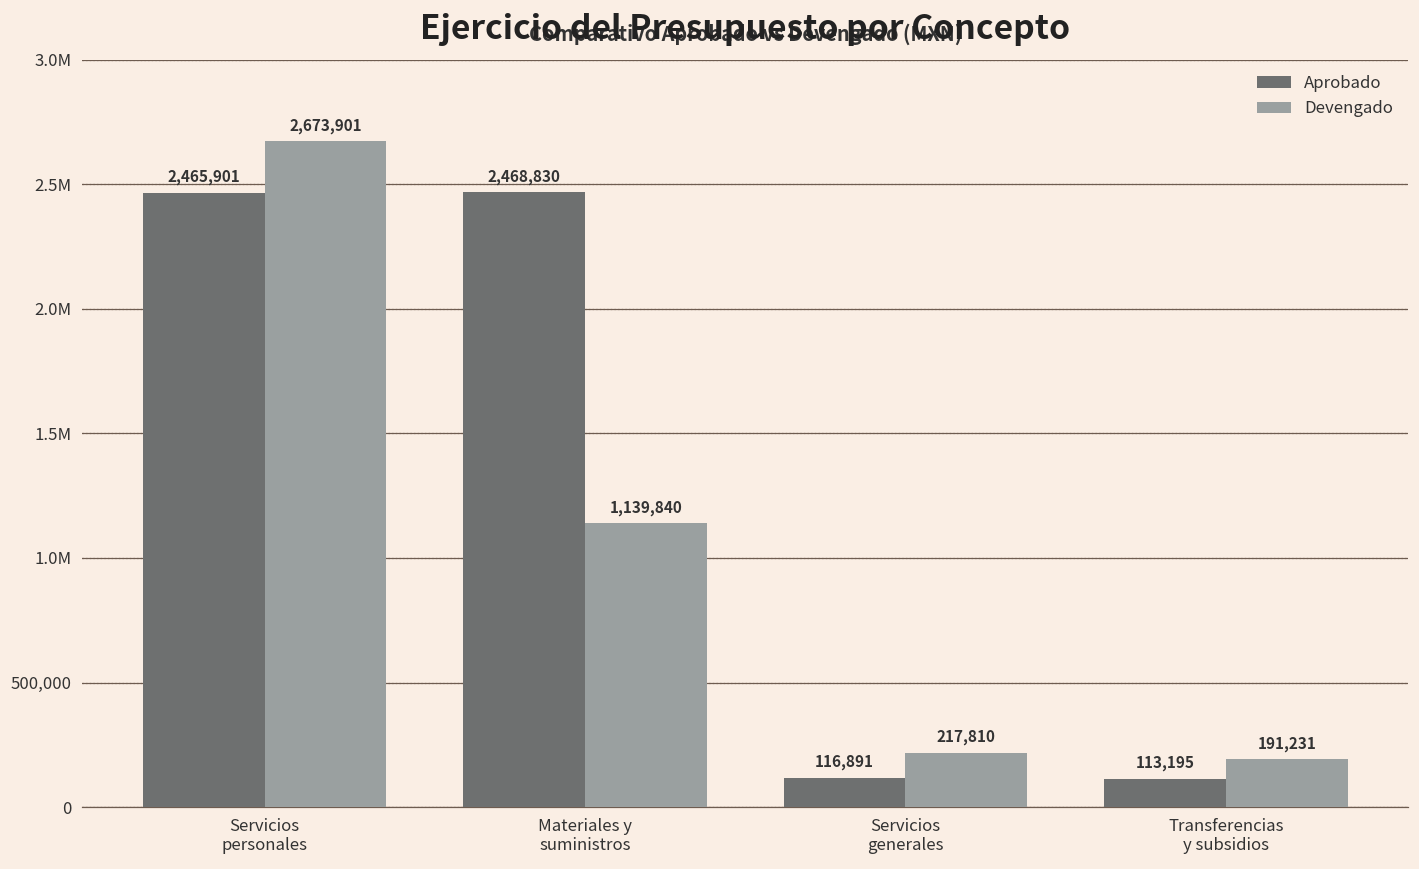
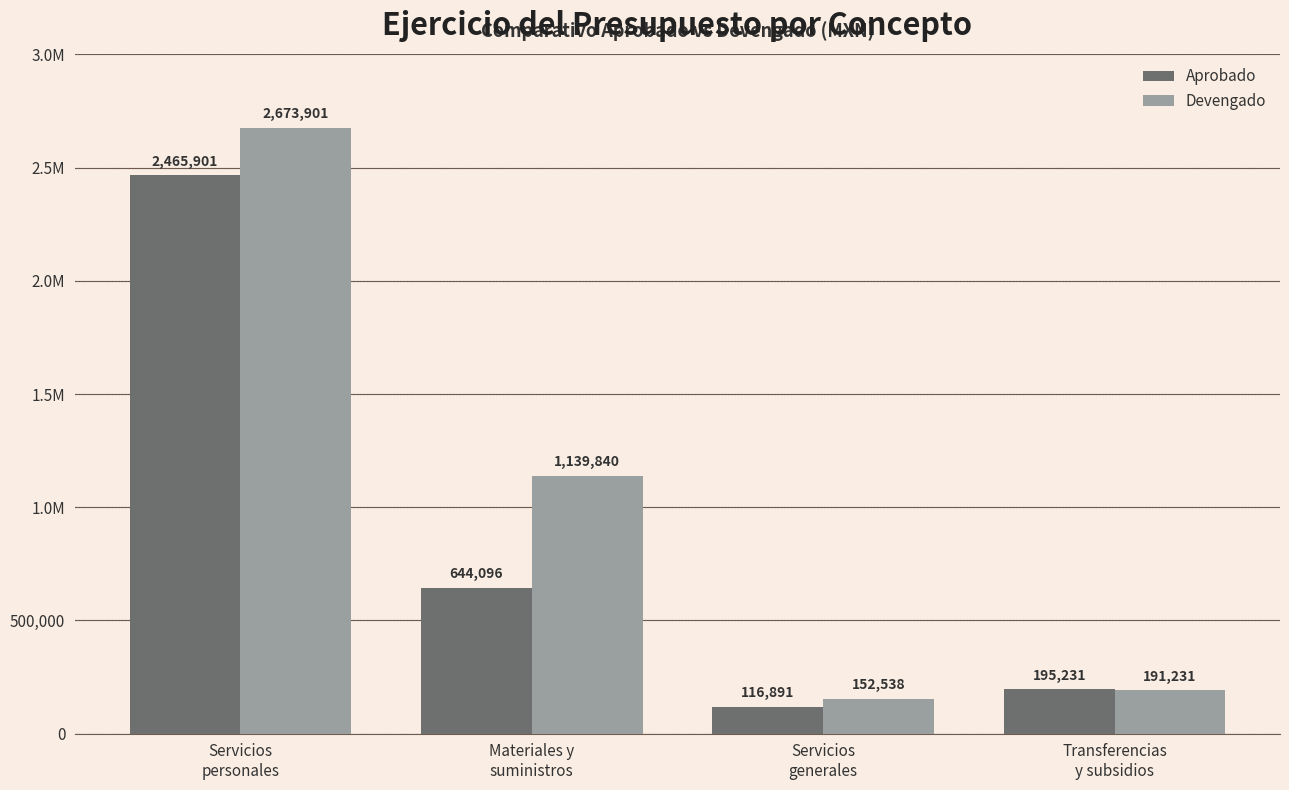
Aprobado, Materiales y suministros: 2,468,830 -> 644,096
Devengado, Servicios generales: 217,810 -> 152,538
Aprobado, Transferencias y subsidios: 113,195 -> 195,231
